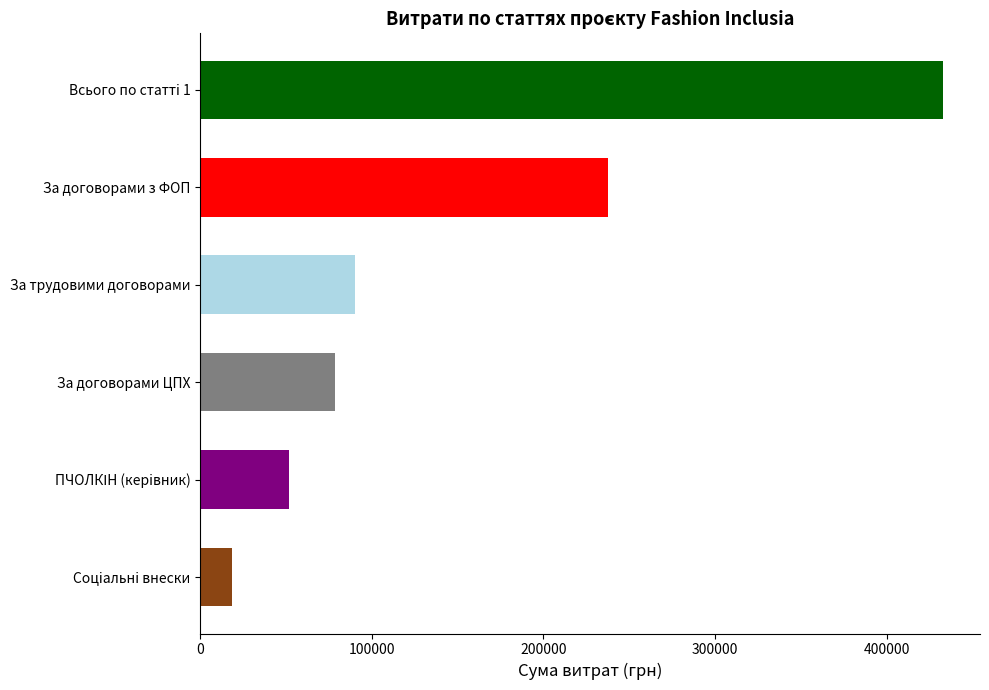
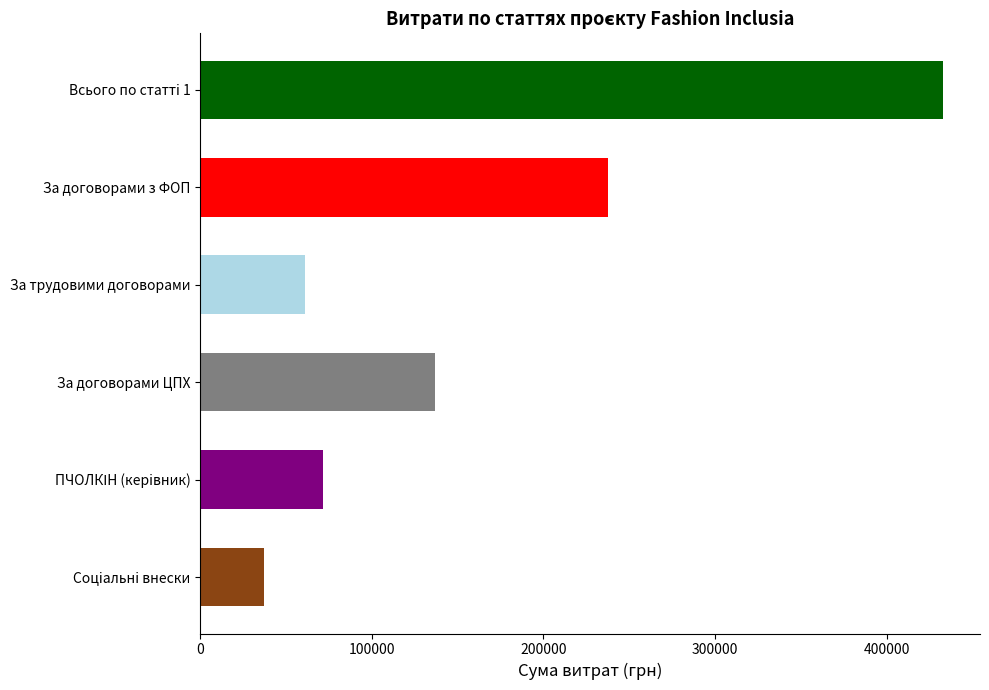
За трудовими договорами: 90000 -> 61000
За договорами ЦПХ: 79000 -> 137000
ПЧОЛКІН (керівник): 52000 -> 71000
Соціальні внески: 19000 -> 37000
